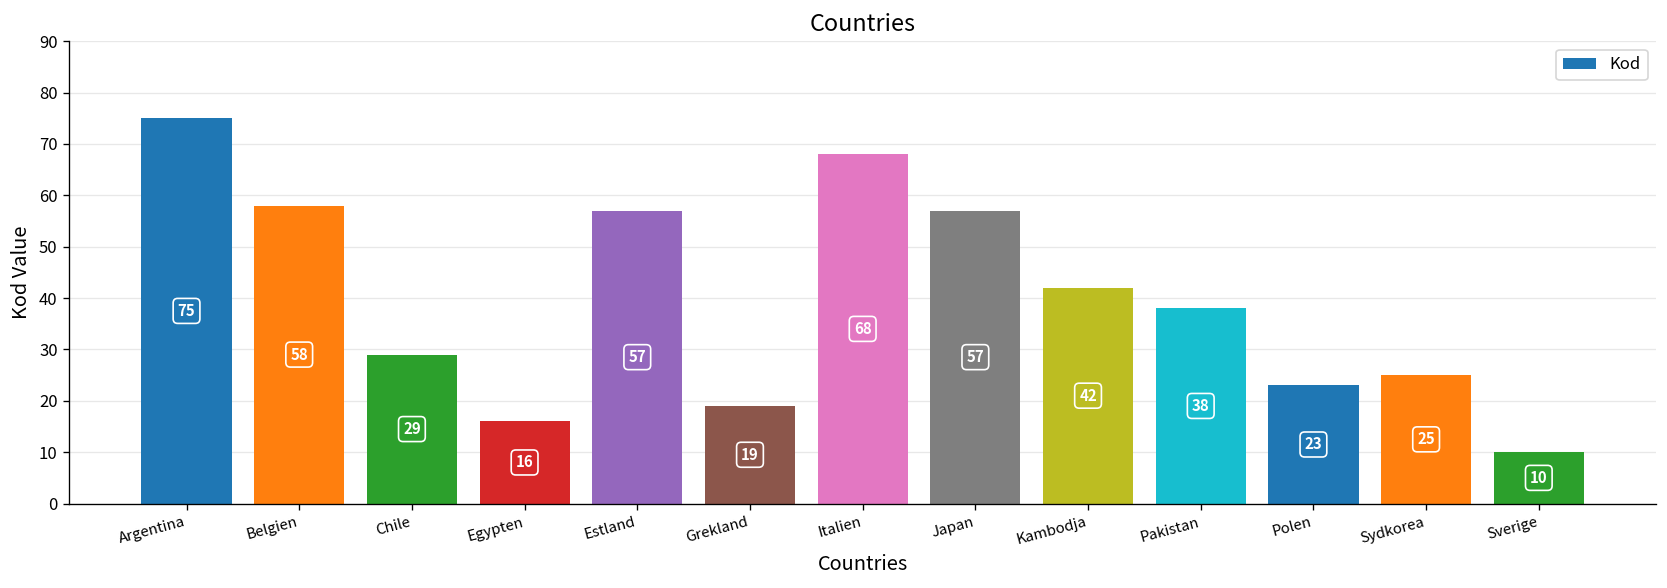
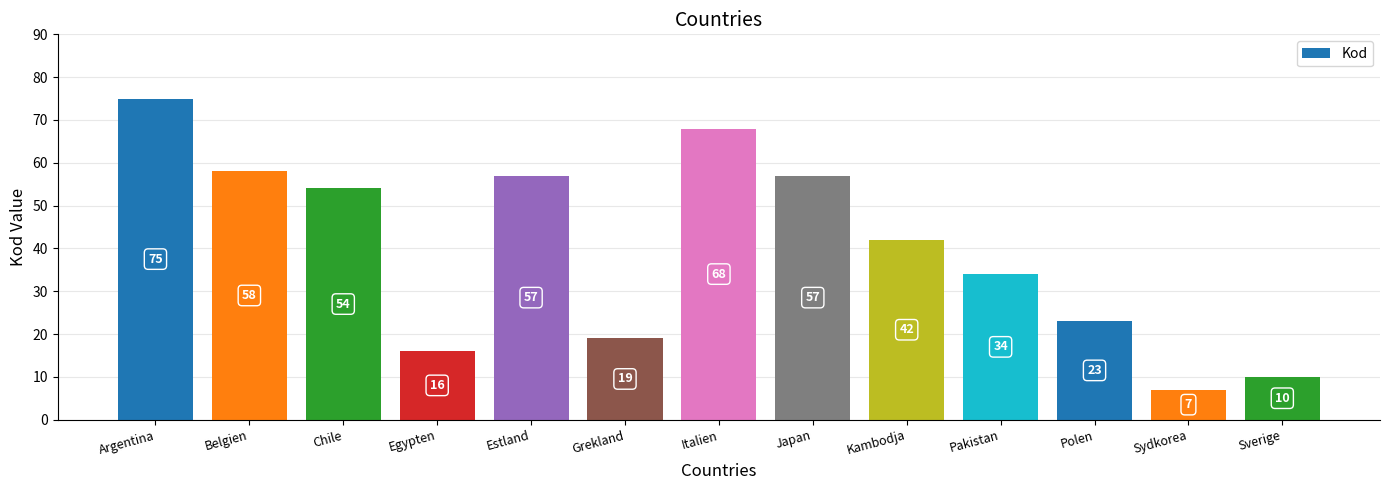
Chile: 29 -> 54
Pakistan: 38 -> 34
Sydkorea: 25 -> 7
